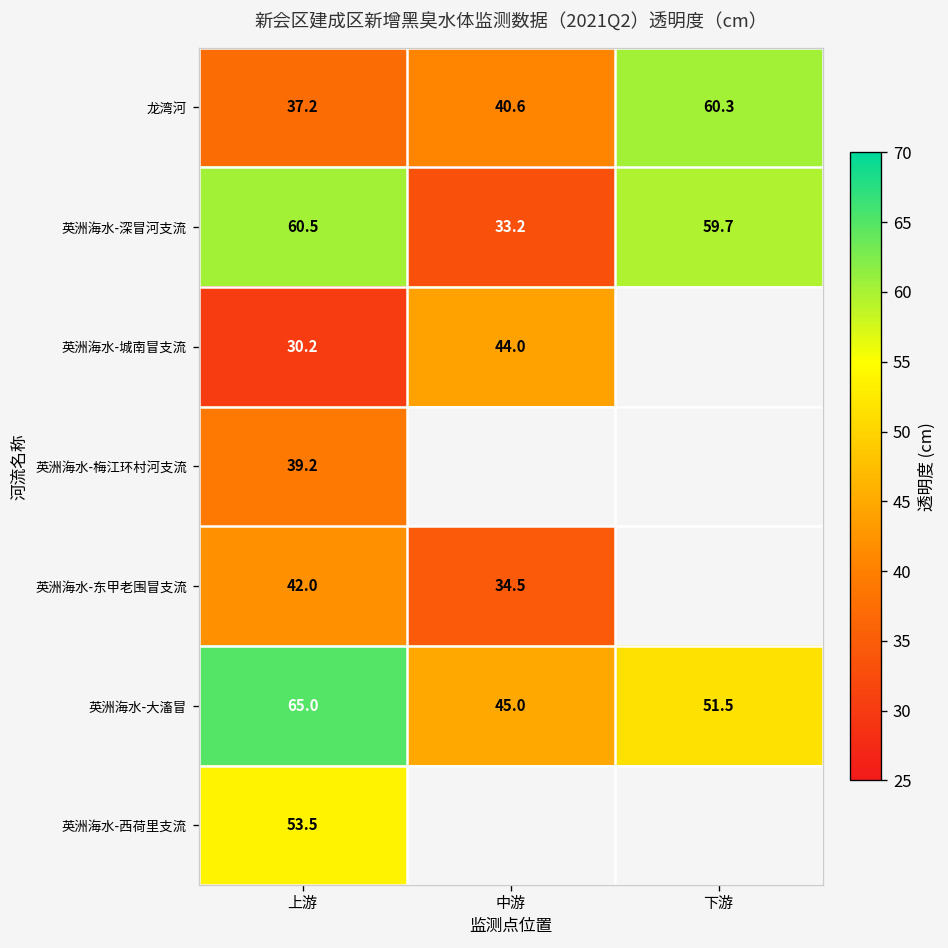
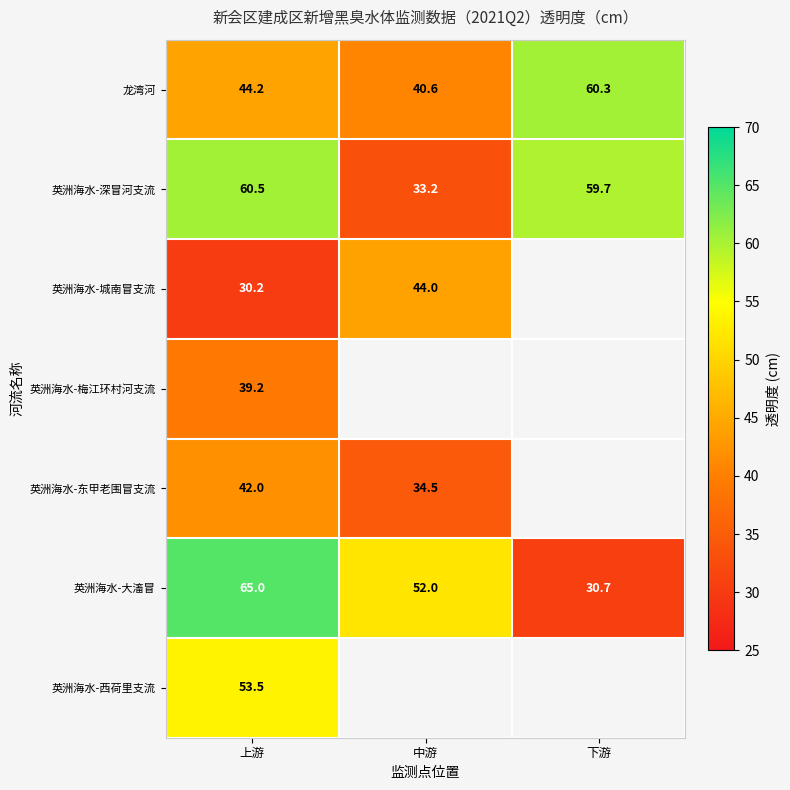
龙湾河, 上游: 37.2 -> 44.2
英洲海水-大滀冒, 中游: 45.0 -> 52.0
英洲海水-大滀冒, 下游: 51.5 -> 30.7
